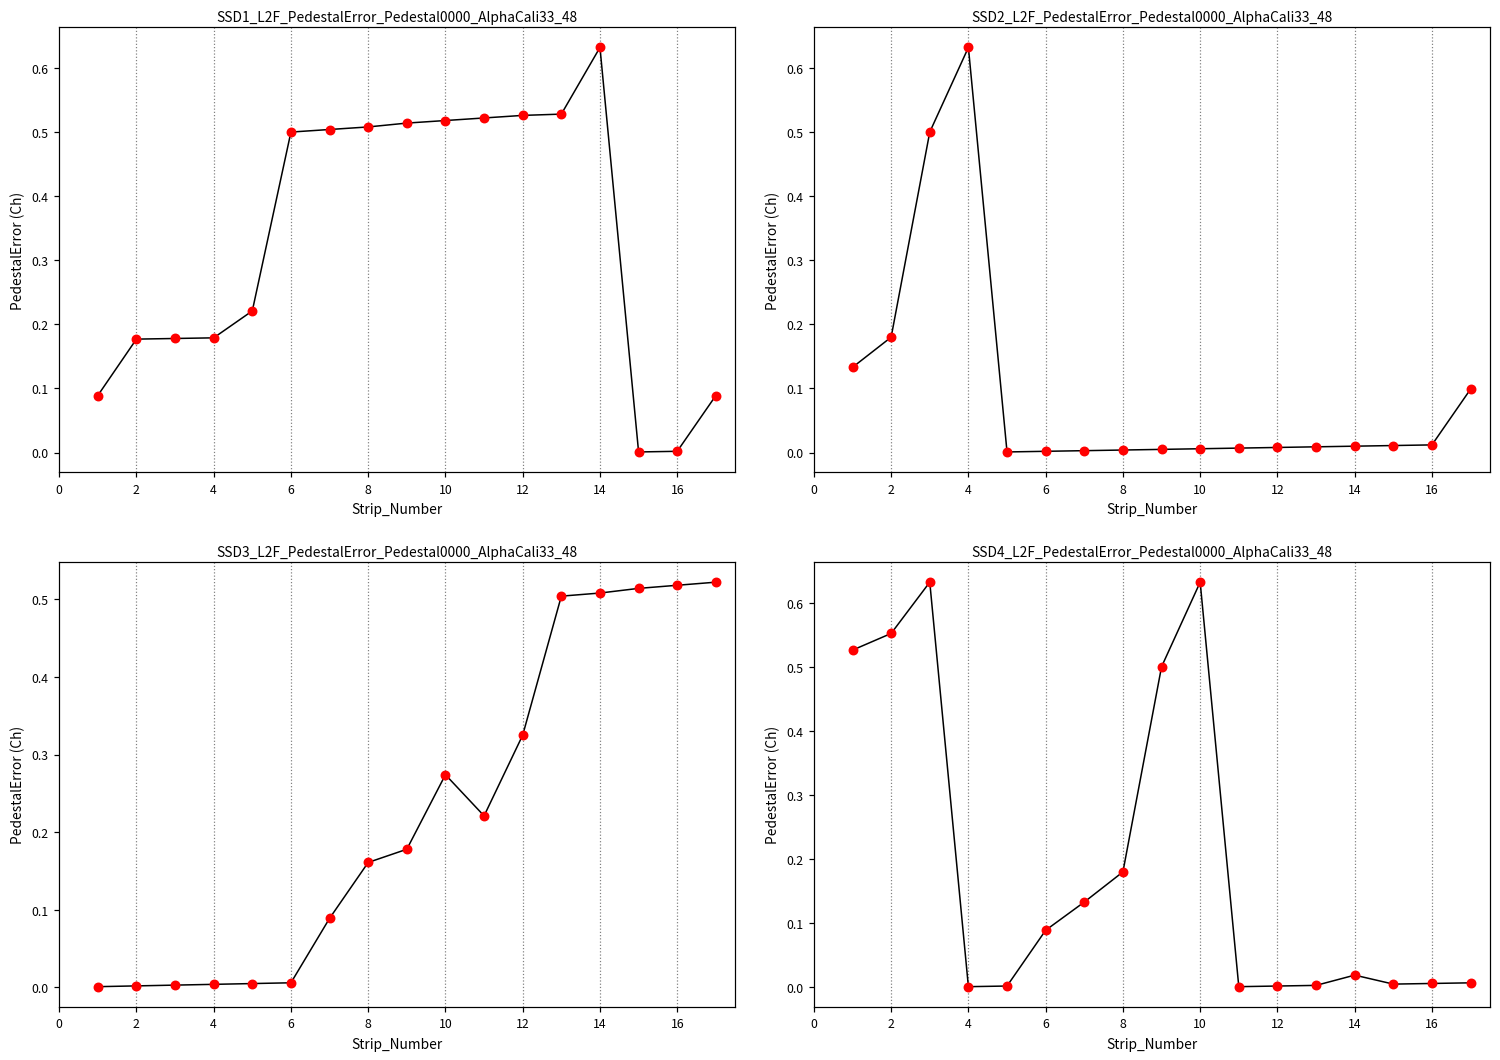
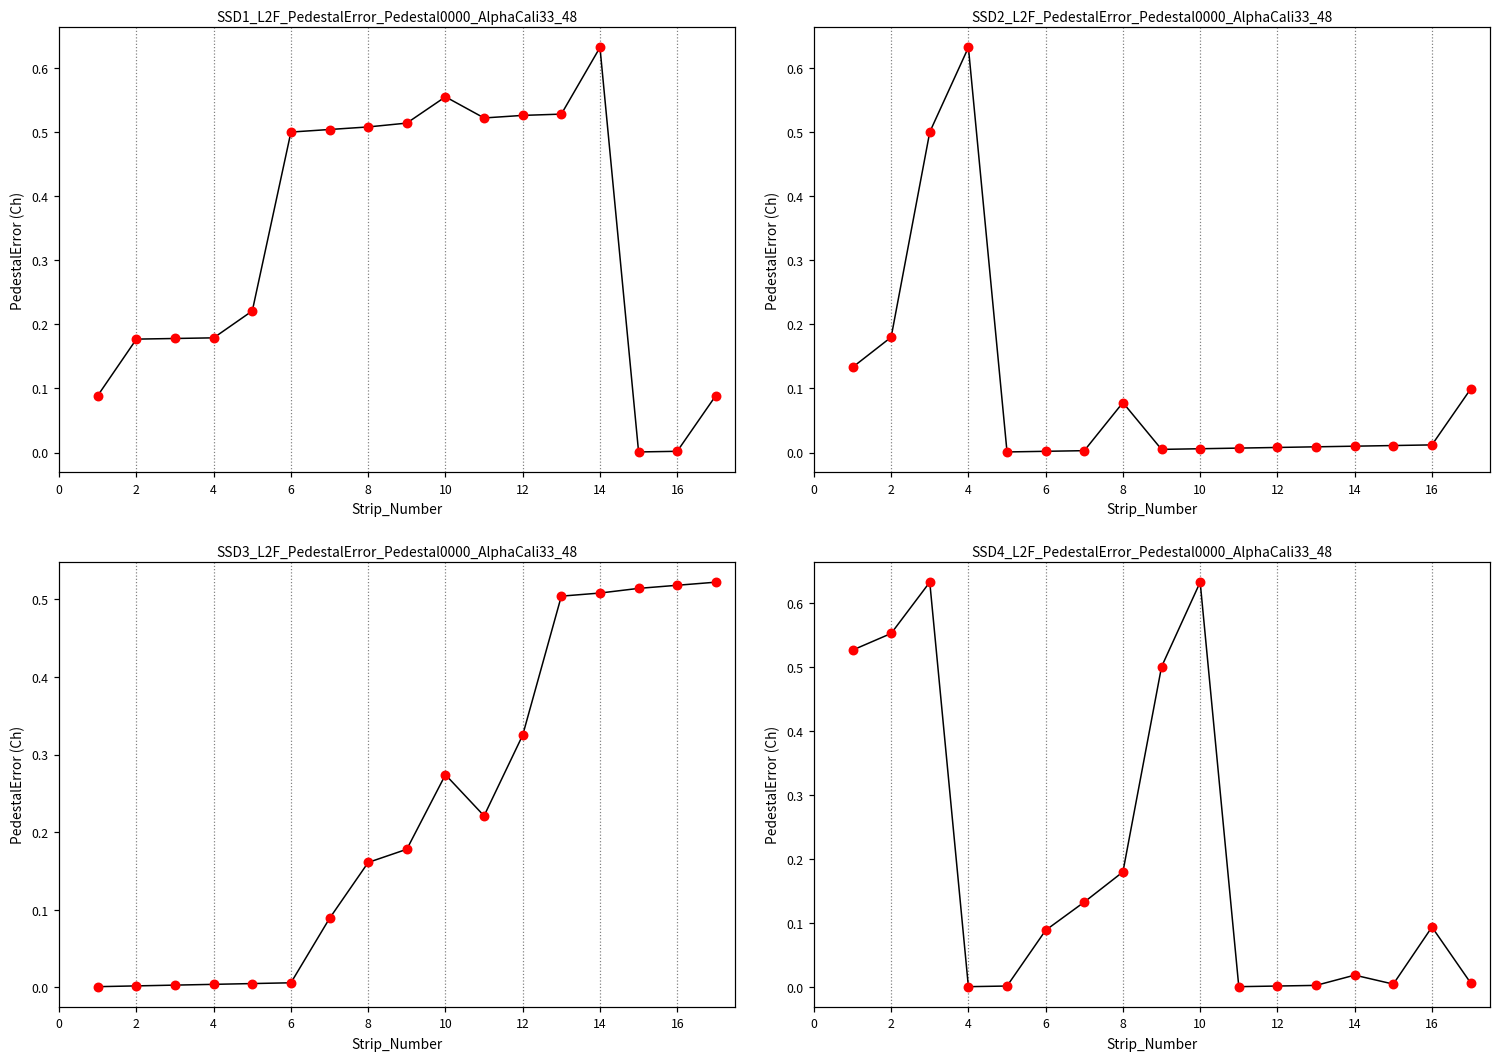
SSD1_L2F_PedestalError_Pedestal0000_AlphaCali33_48, 10: 0.52 -> 0.56
SSD2_L2F_PedestalError_Pedestal0000_AlphaCali33_48, 8: 0.00 -> 0.08
SSD4_L2F_PedestalError_Pedestal0000_AlphaCali33_48, 16: 0.01 -> 0.09
